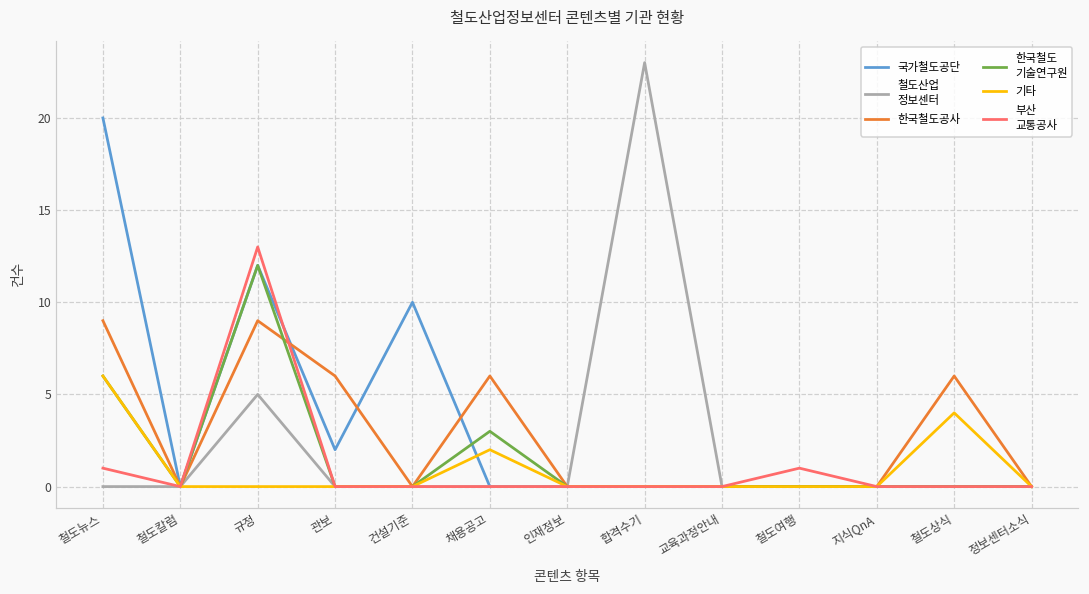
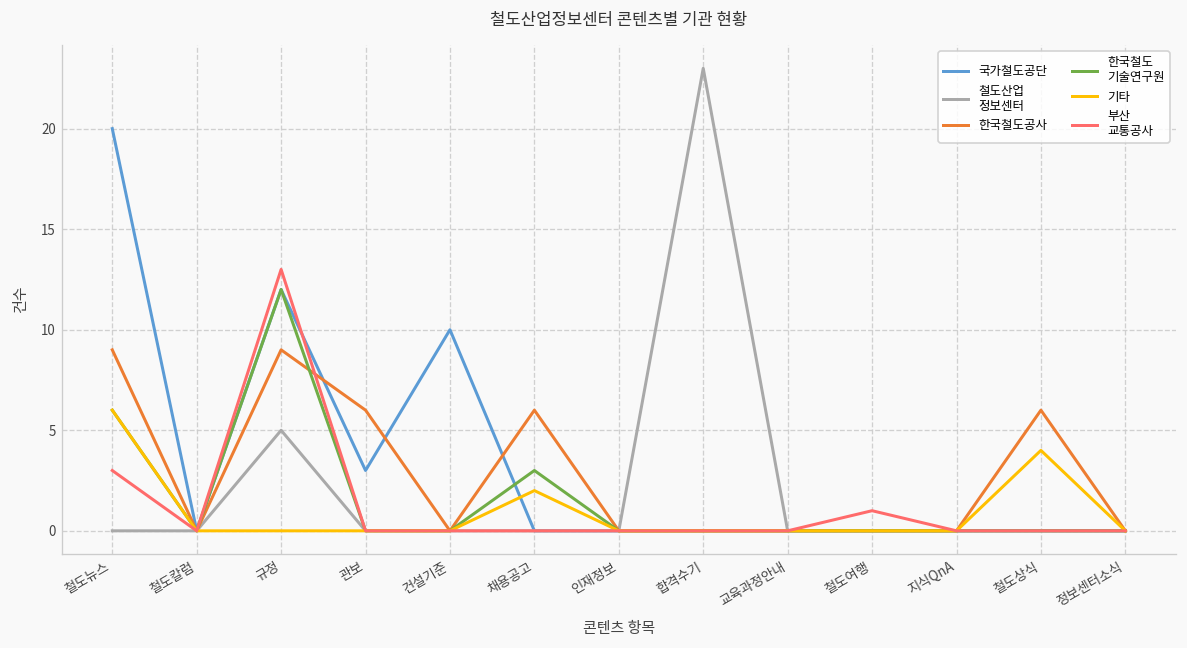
부산 교통공사, 철도뉴스: 1 -> 3
국가철도공단, 관보: 2 -> 3
